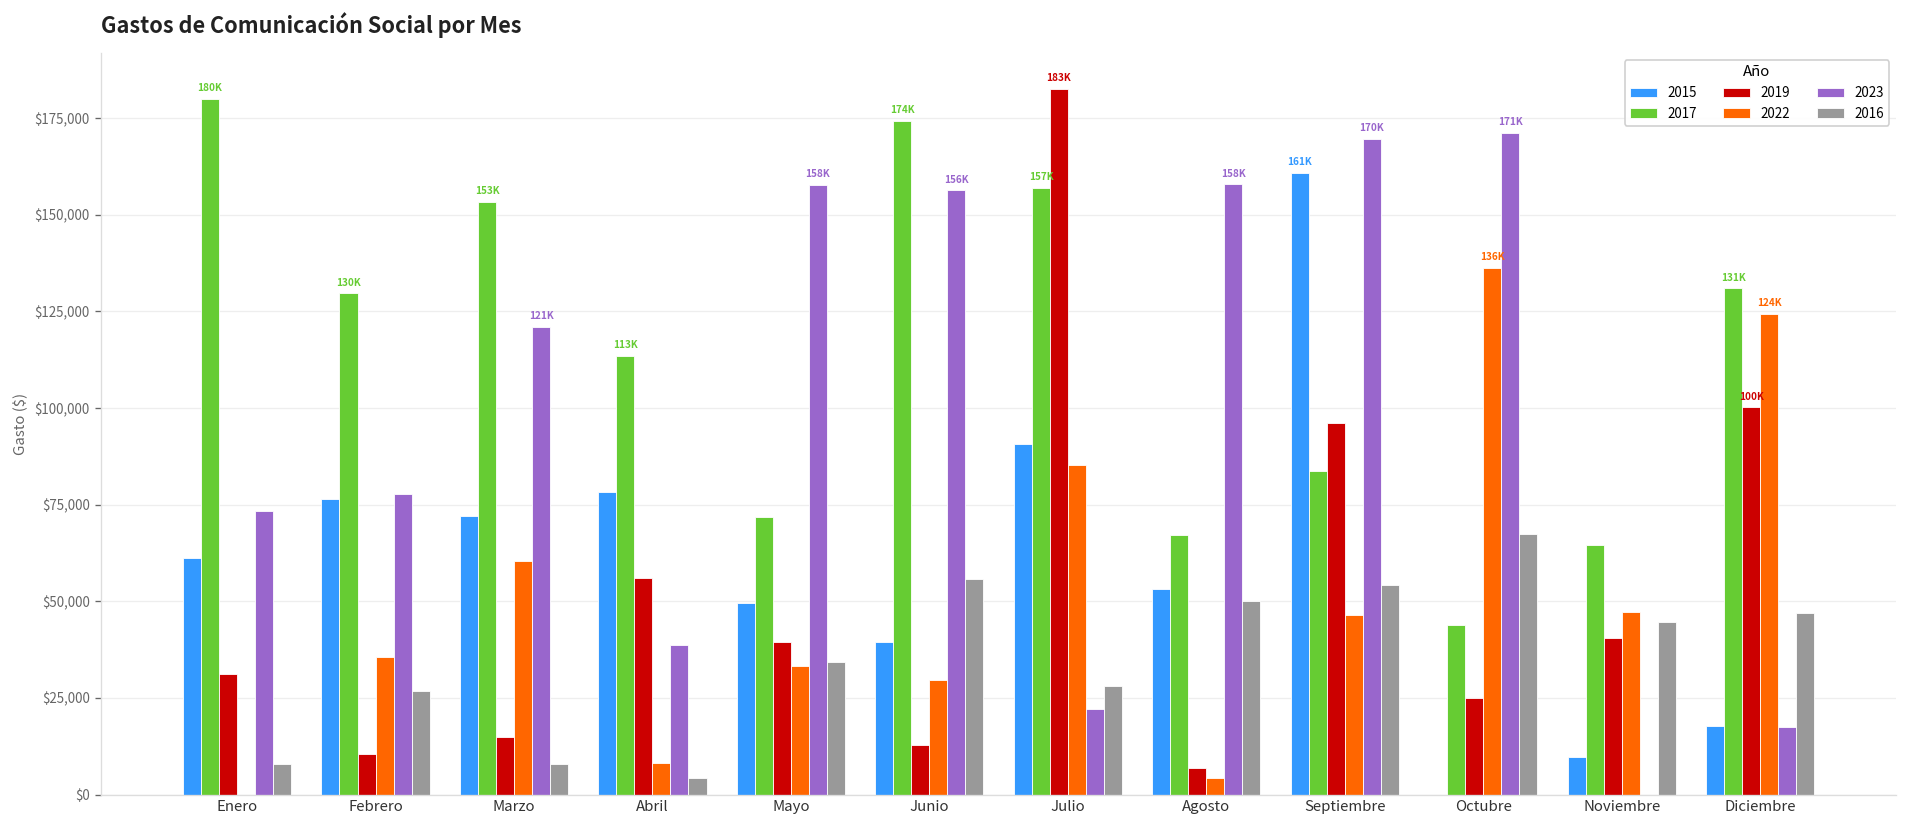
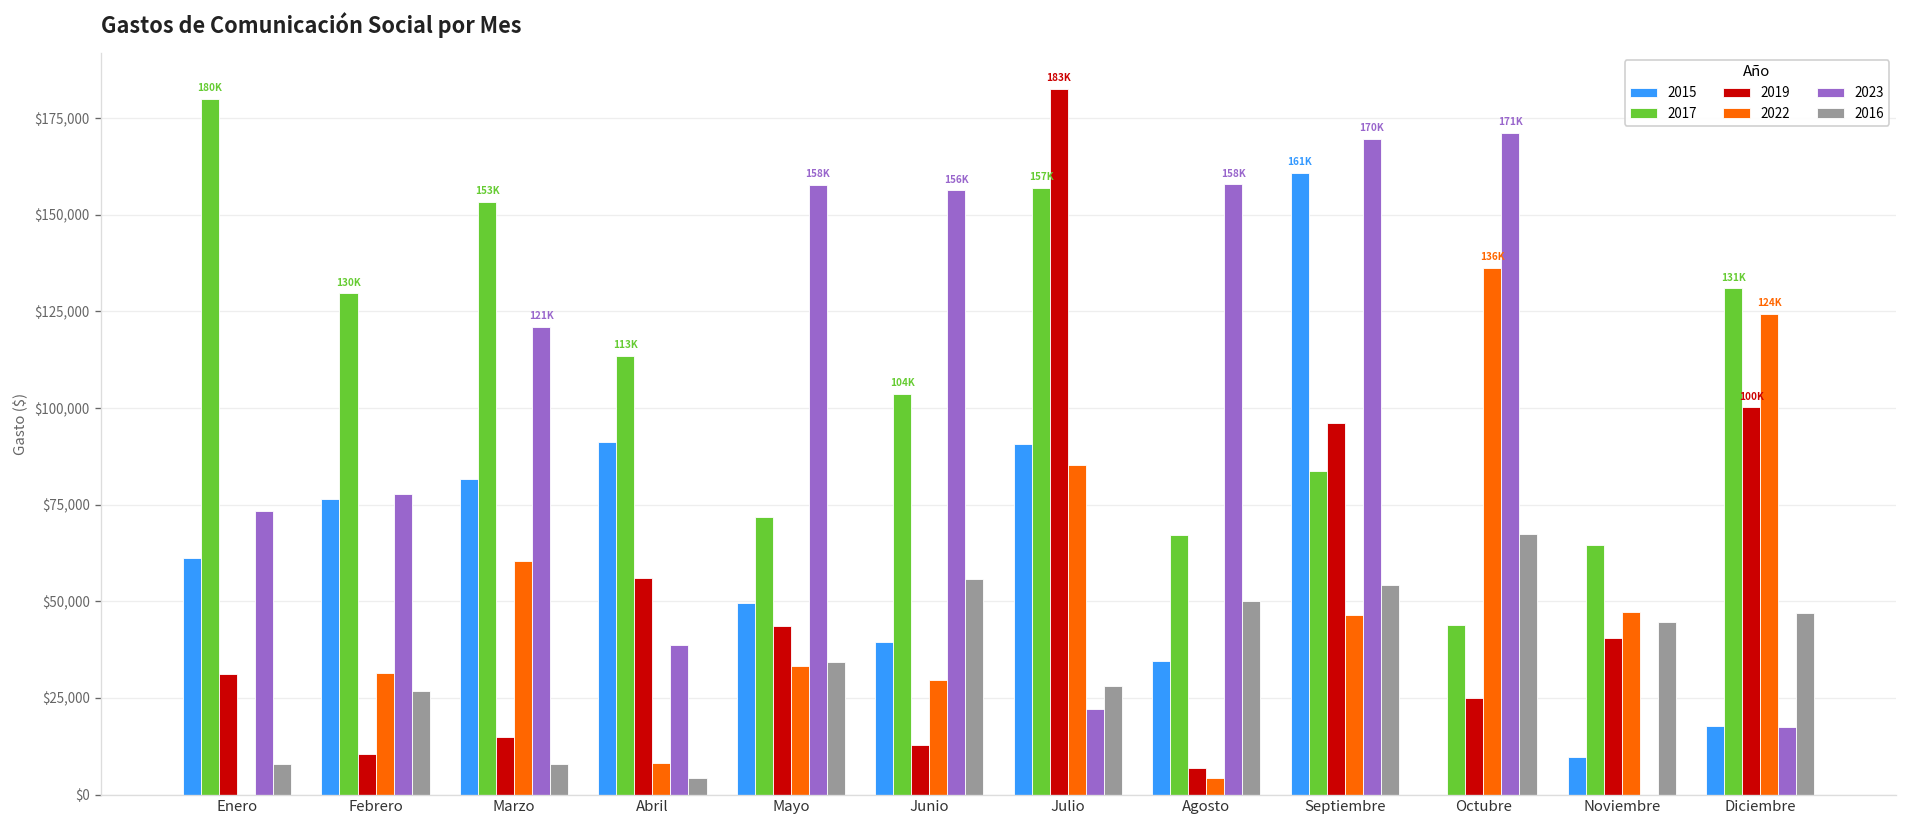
2022, Febrero: $35,000 -> $31,000
2015, Marzo: $72,000 -> $82,000
2015, Abril: $78,000 -> $91,000
2019, Mayo: $39,000 -> $44,000
2017, Junio: 174K -> 104K
2015, Agosto: $53,000 -> $35,000
